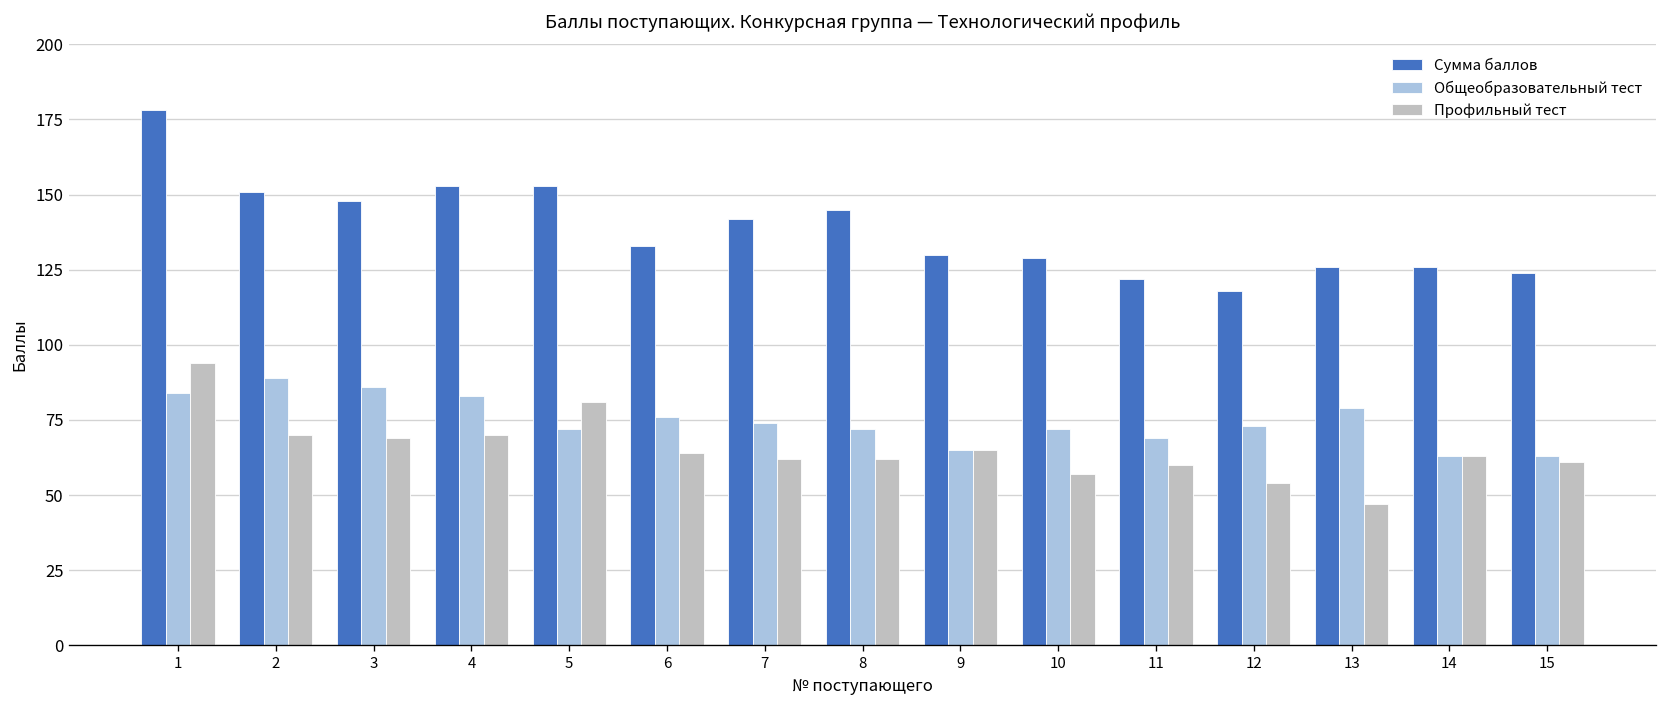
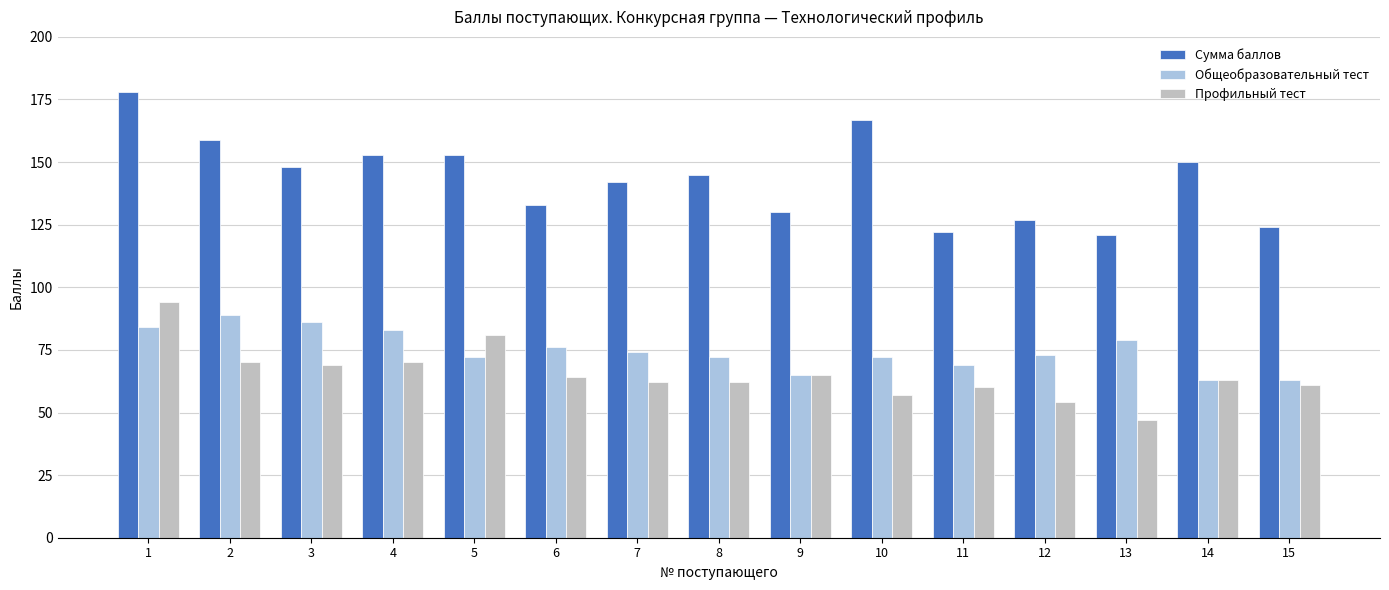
Сумма баллов, 2: 151 -> 159
Сумма баллов, 10: 129 -> 167
Сумма баллов, 12: 118 -> 127
Сумма баллов, 13: 126 -> 121
Сумма баллов, 14: 126 -> 150
